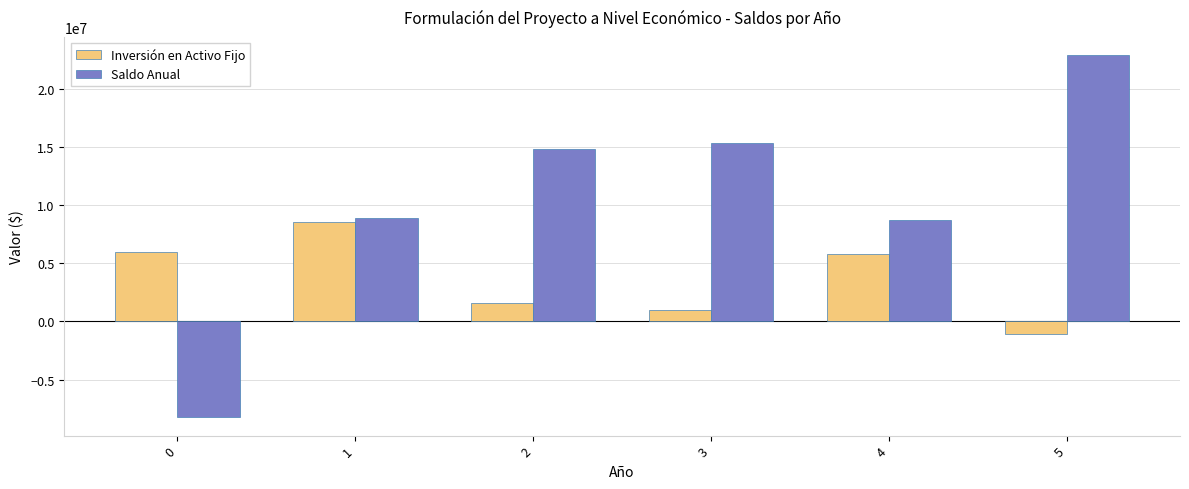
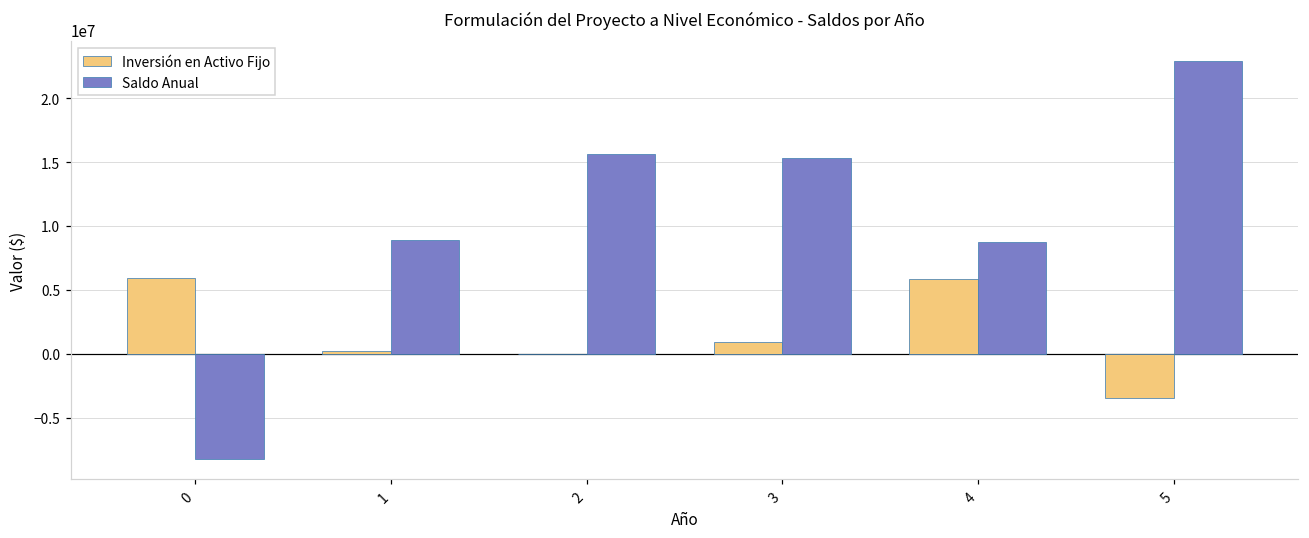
Inversión en Activo Fijo, 1: 8600000 -> 200000
Inversión en Activo Fijo, 2: 1600000 -> 0
Saldo Anual, 2: 14800000 -> 15600000
Inversión en Activo Fijo, 5: -1100000 -> -3400000
